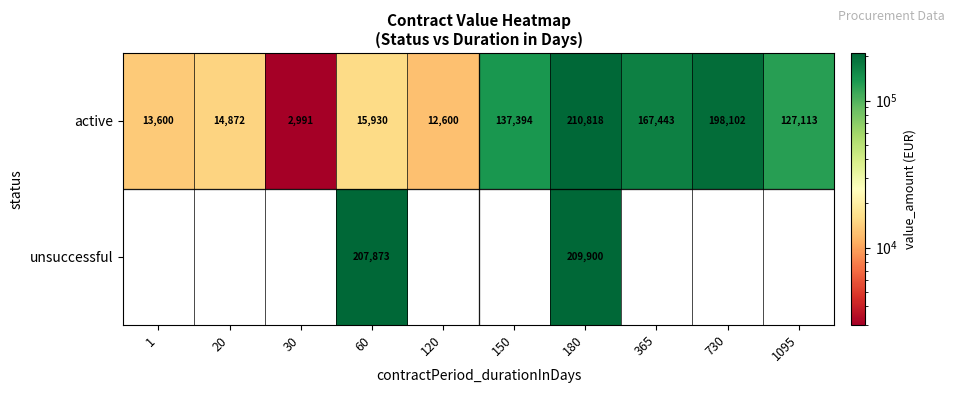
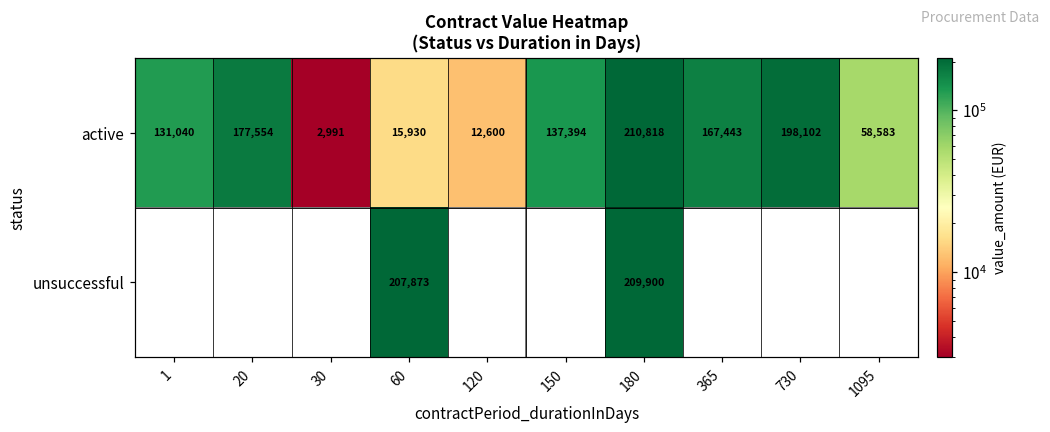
active, 1: 13,600 -> 131,040
active, 20: 14,872 -> 177,554
active, 1095: 127,113 -> 58,583
